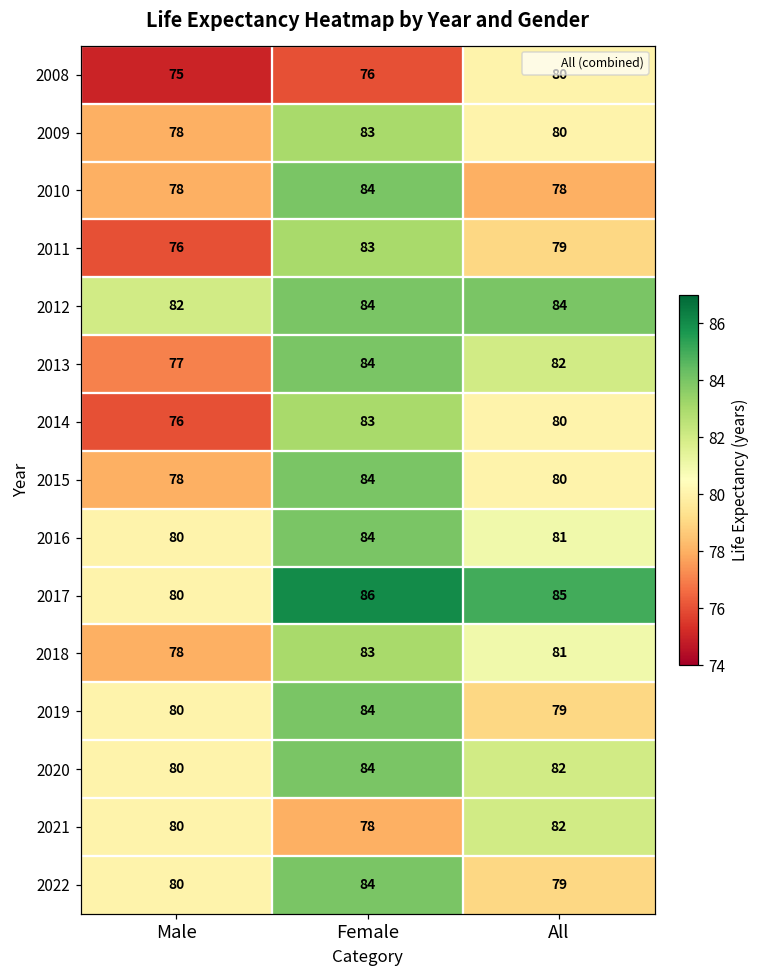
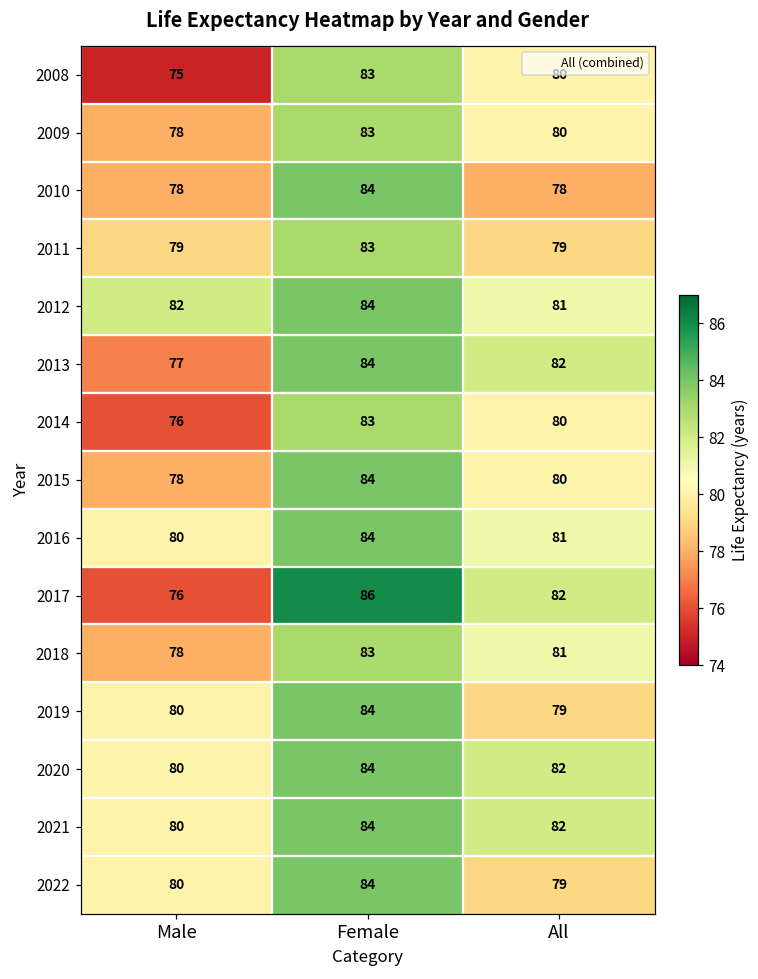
2008, Female: 76 -> 83
2011, Male: 76 -> 79
2012, All: 84 -> 81
2017, Male: 80 -> 76
2017, All: 85 -> 82
2021, Female: 78 -> 84
